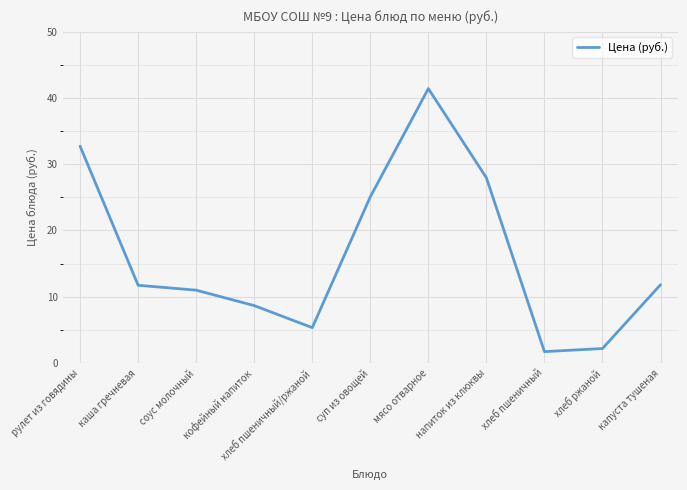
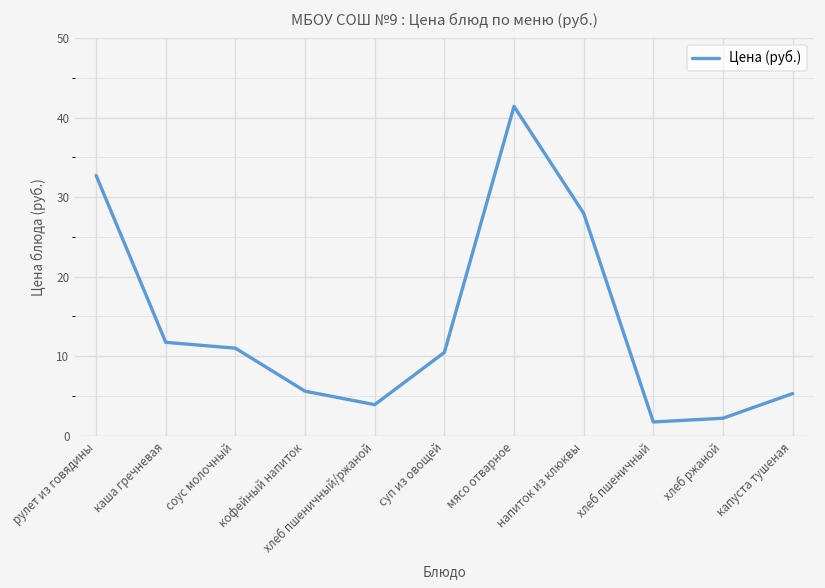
кофейный напиток: 9 -> 6
хлеб пшеничный/ржаной: 5 -> 4
суп из овощей: 25 -> 10
капуста тушеная: 12 -> 5
